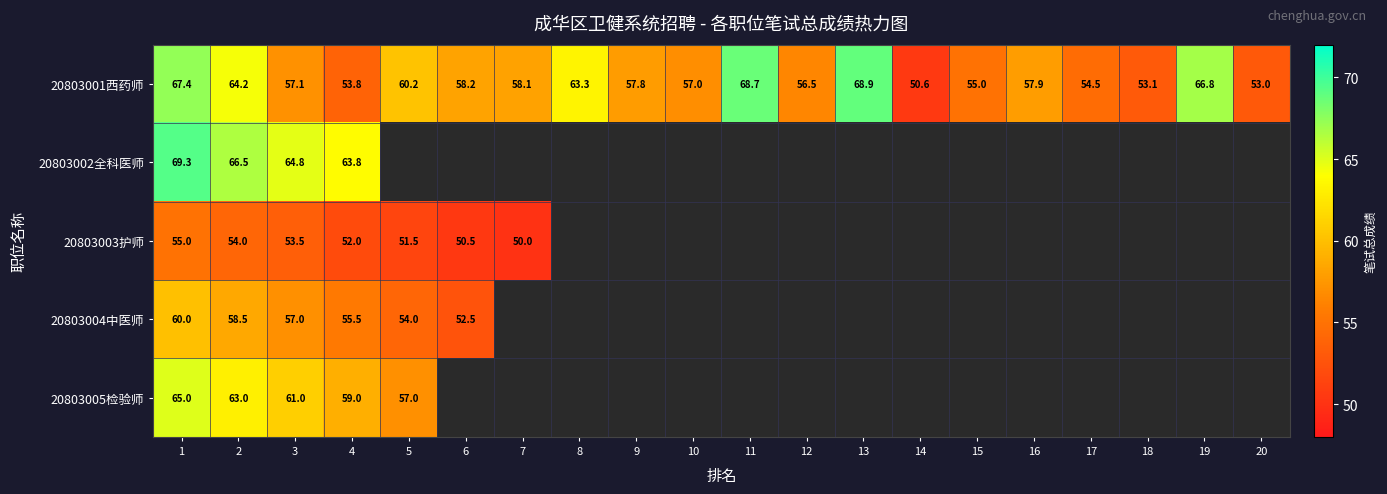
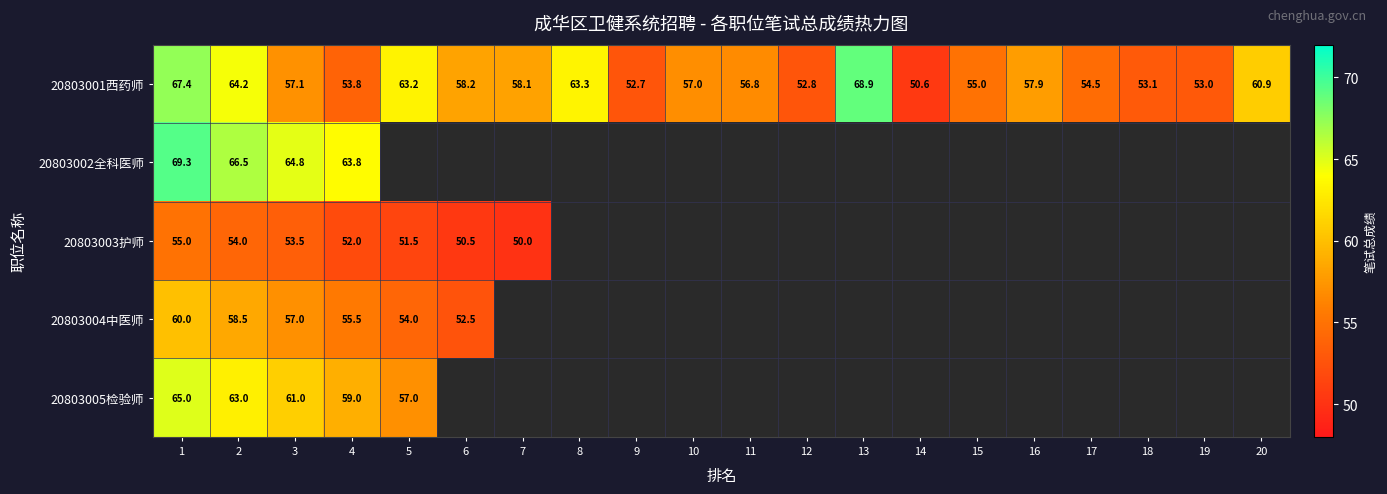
20803001西药师, 5: 60.2 -> 63.2
20803001西药师, 9: 57.8 -> 52.7
20803001西药师, 11: 68.7 -> 56.8
20803001西药师, 12: 56.5 -> 52.8
20803001西药师, 19: 66.8 -> 53.0
20803001西药师, 20: 53.0 -> 60.9
